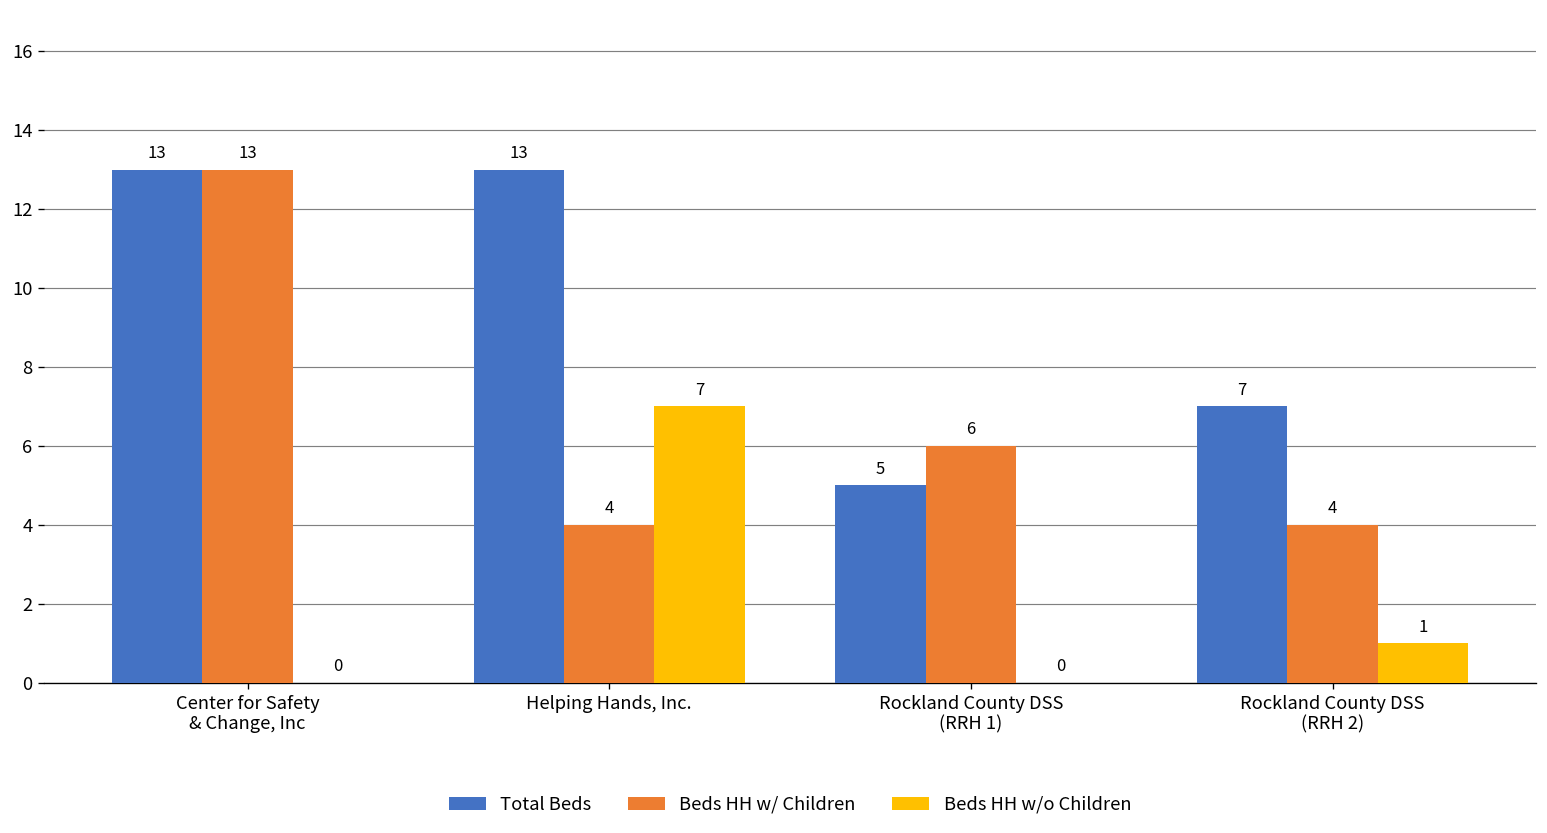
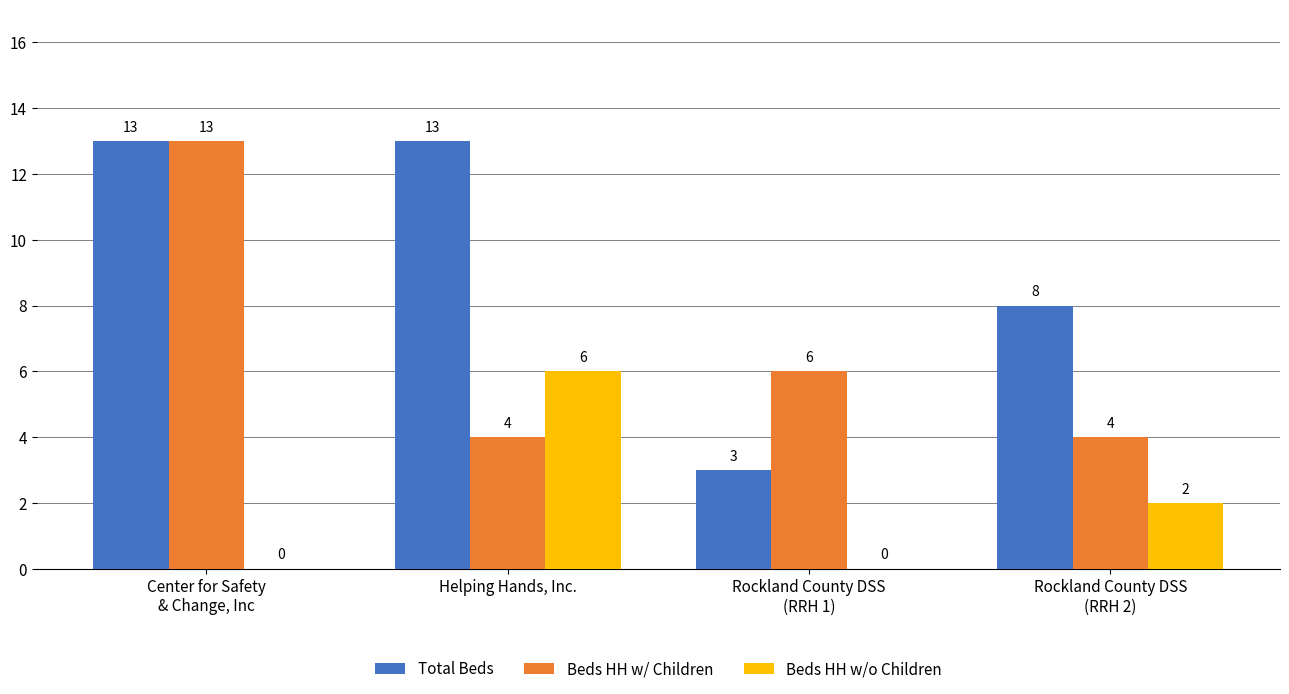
Beds HH w/o Children, Helping Hands, Inc.: 7 -> 6
Total Beds, Rockland County DSS (RRH 1): 5 -> 3
Total Beds, Rockland County DSS (RRH 2): 7 -> 8
Beds HH w/o Children, Rockland County DSS (RRH 2): 1 -> 2
